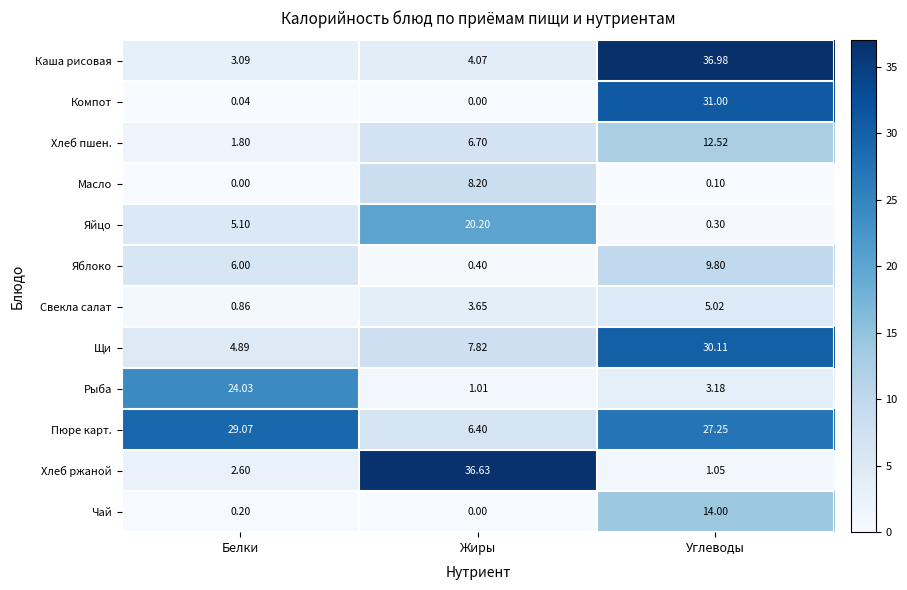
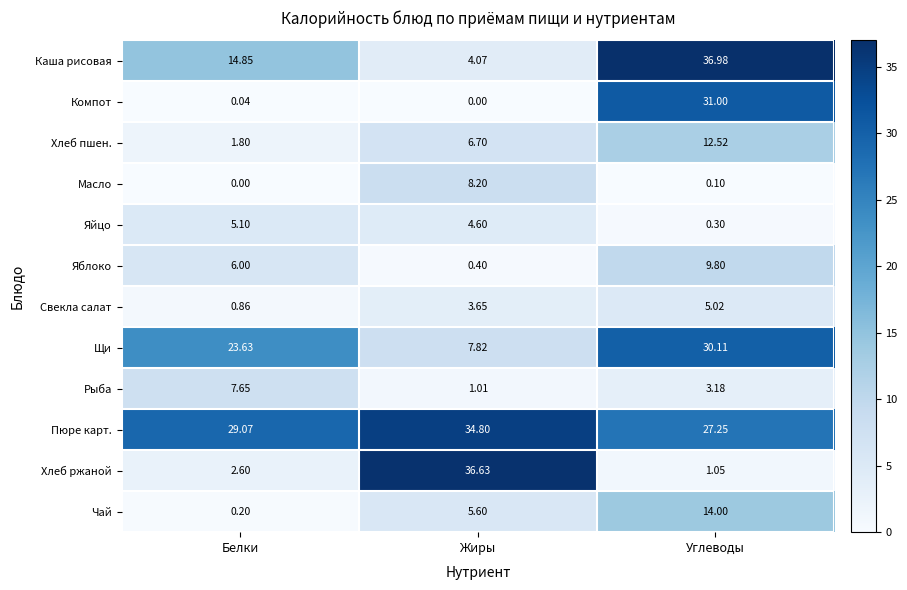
Каша рисовая, Белки: 3.09 -> 14.85
Яйцо, Жиры: 20.20 -> 4.60
Щи, Белки: 4.89 -> 23.63
Рыба, Белки: 24.03 -> 7.65
Пюре карт., Жиры: 6.40 -> 34.80
Чай, Жиры: 0.00 -> 5.60
